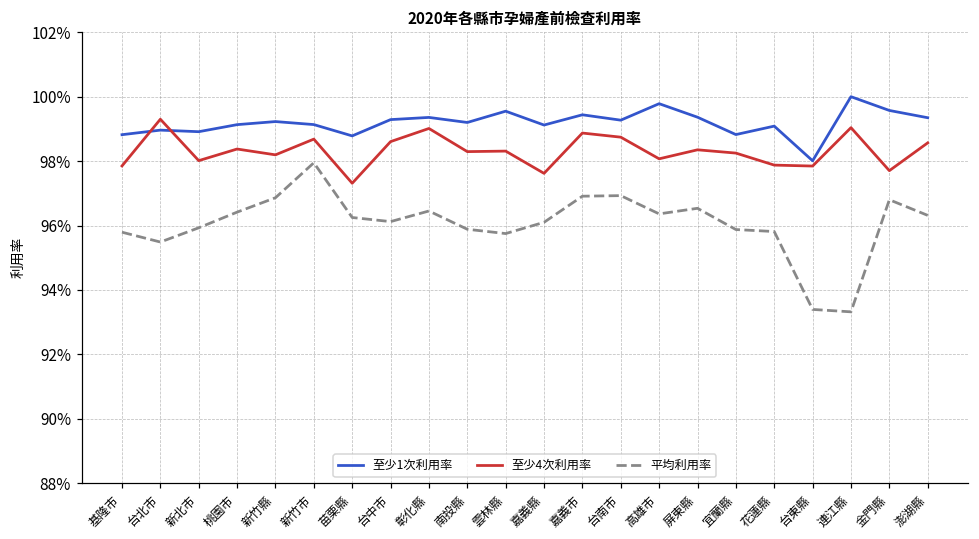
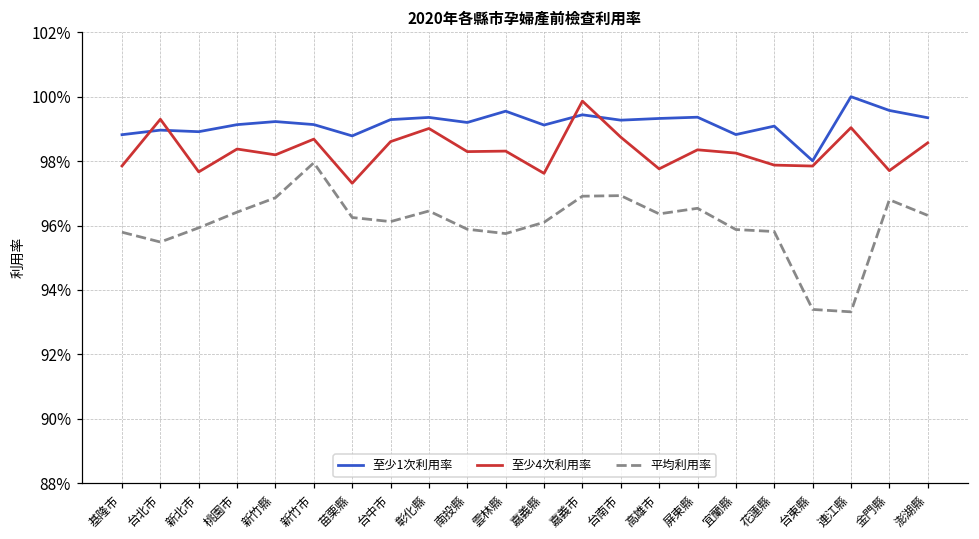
至少4次利用率, 新北市: 98.0% -> 97.7%
至少4次利用率, 嘉義市: 98.9% -> 99.9%
至少1次利用率, 高雄市: 99.8% -> 99.3%
至少4次利用率, 高雄市: 98.1% -> 97.8%
